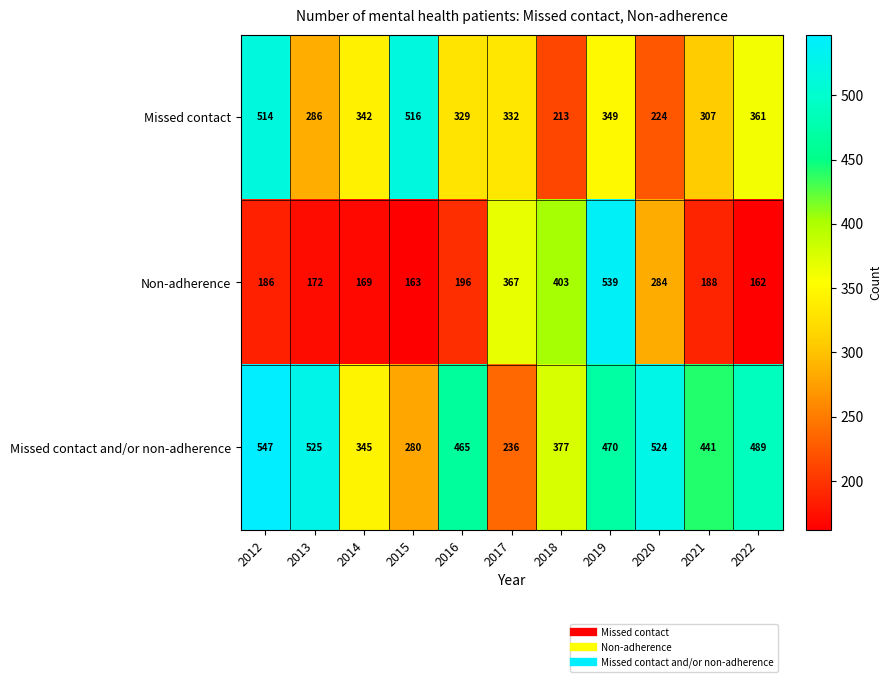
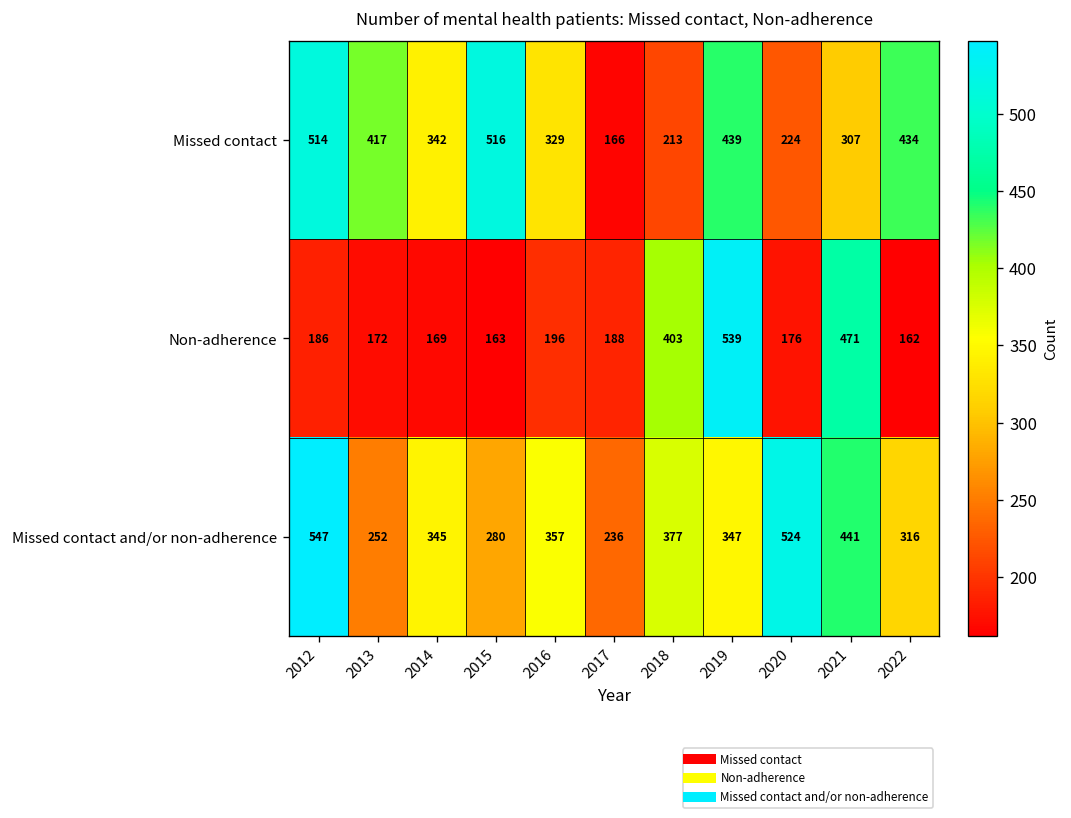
Missed contact, 2013: 286 -> 417
Missed contact, 2017: 332 -> 166
Missed contact, 2019: 349 -> 439
Missed contact, 2022: 361 -> 434
Non-adherence, 2017: 367 -> 188
Non-adherence, 2020: 284 -> 176
Non-adherence, 2021: 188 -> 471
Missed contact and/or non-adherence, 2013: 525 -> 252
Missed contact and/or non-adherence, 2016: 465 -> 357
Missed contact and/or non-adherence, 2019: 470 -> 347
Missed contact and/or non-adherence, 2022: 489 -> 316
